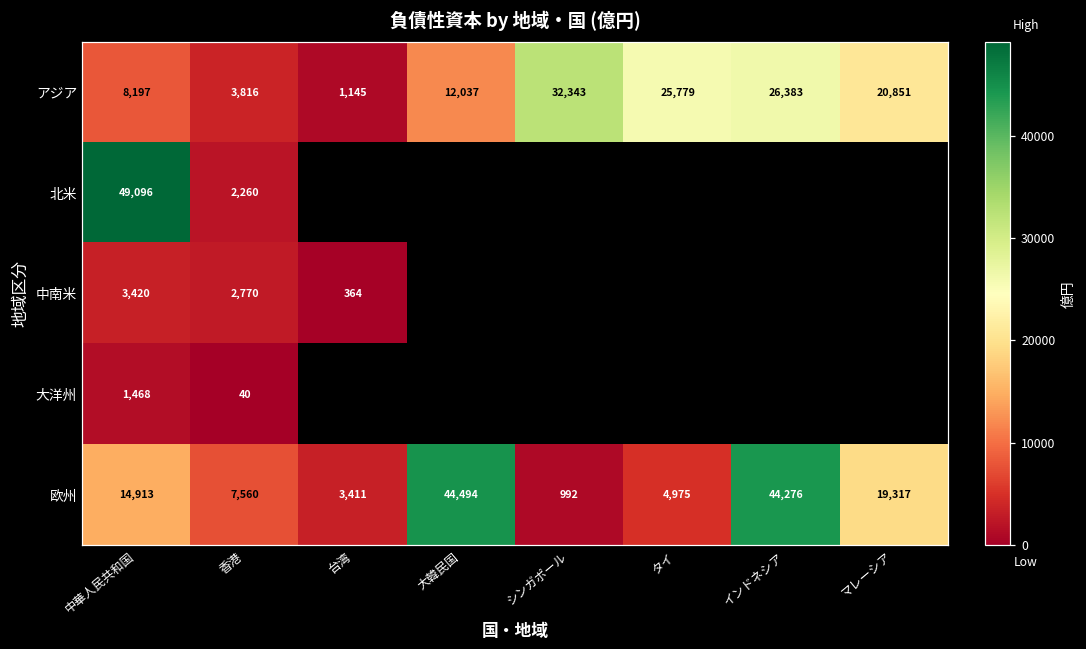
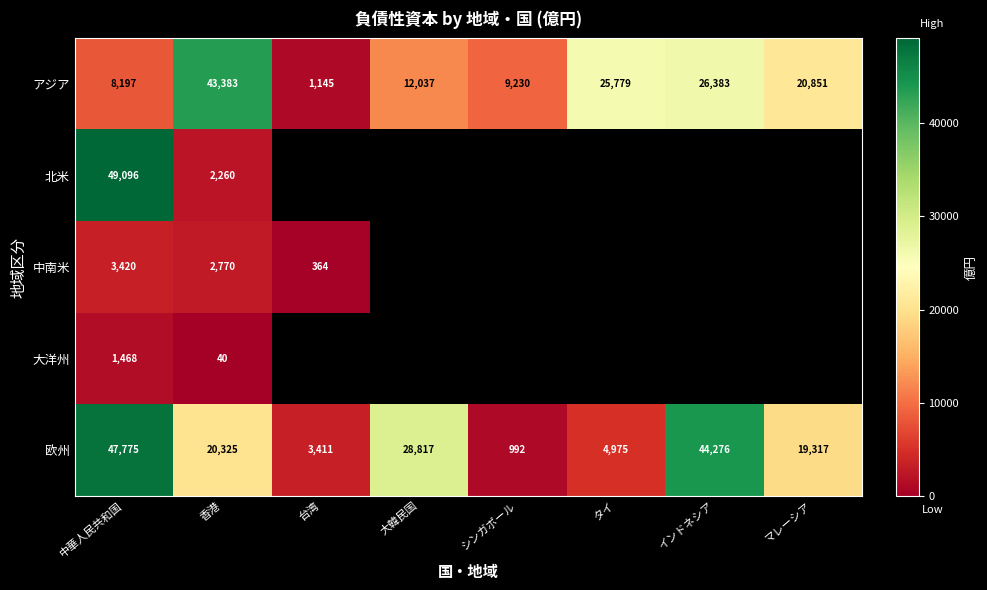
アジア, 香港: 3,816 -> 43,383
アジア, シンガポール: 32,343 -> 9,230
欧州, 中華人民共和国: 14,913 -> 47,775
欧州, 香港: 7,560 -> 20,325
欧州, 大韓民国: 44,494 -> 28,817
